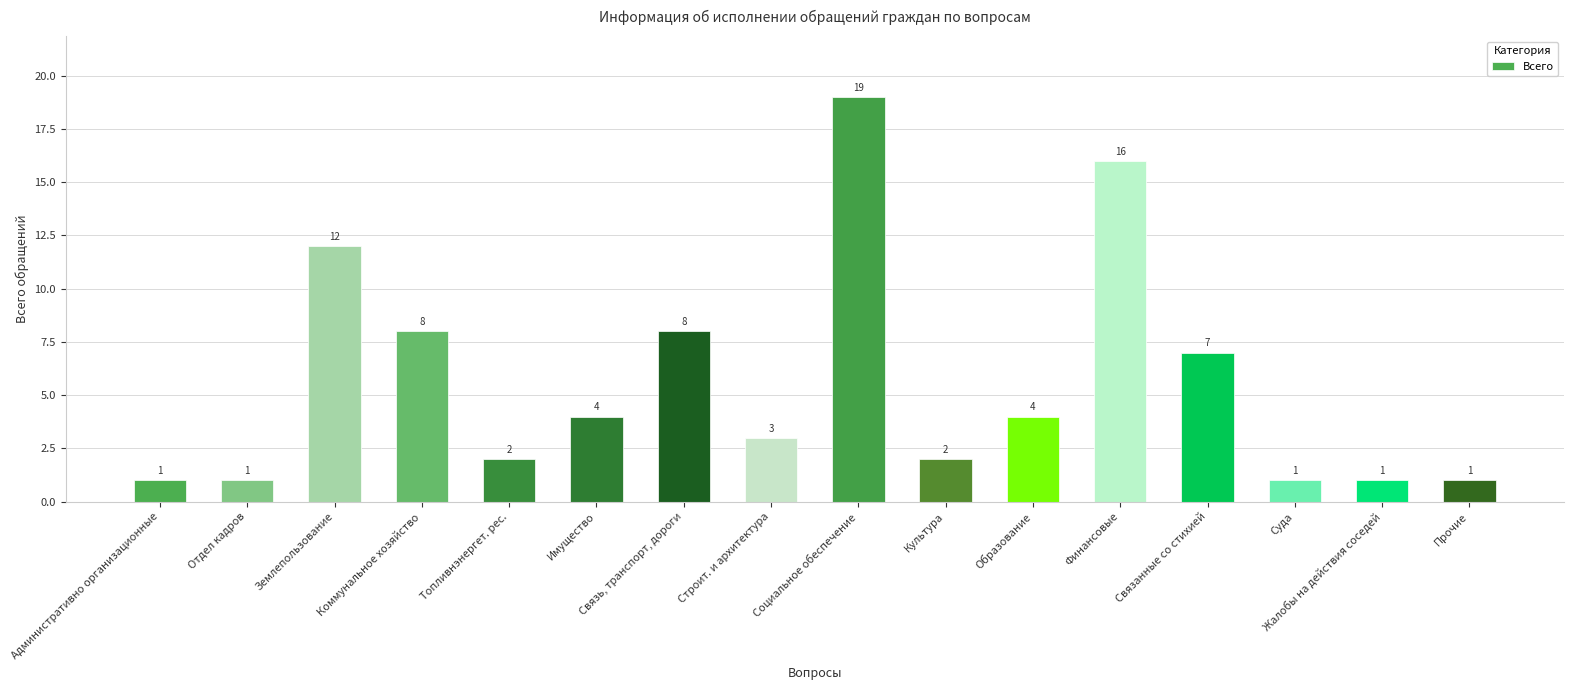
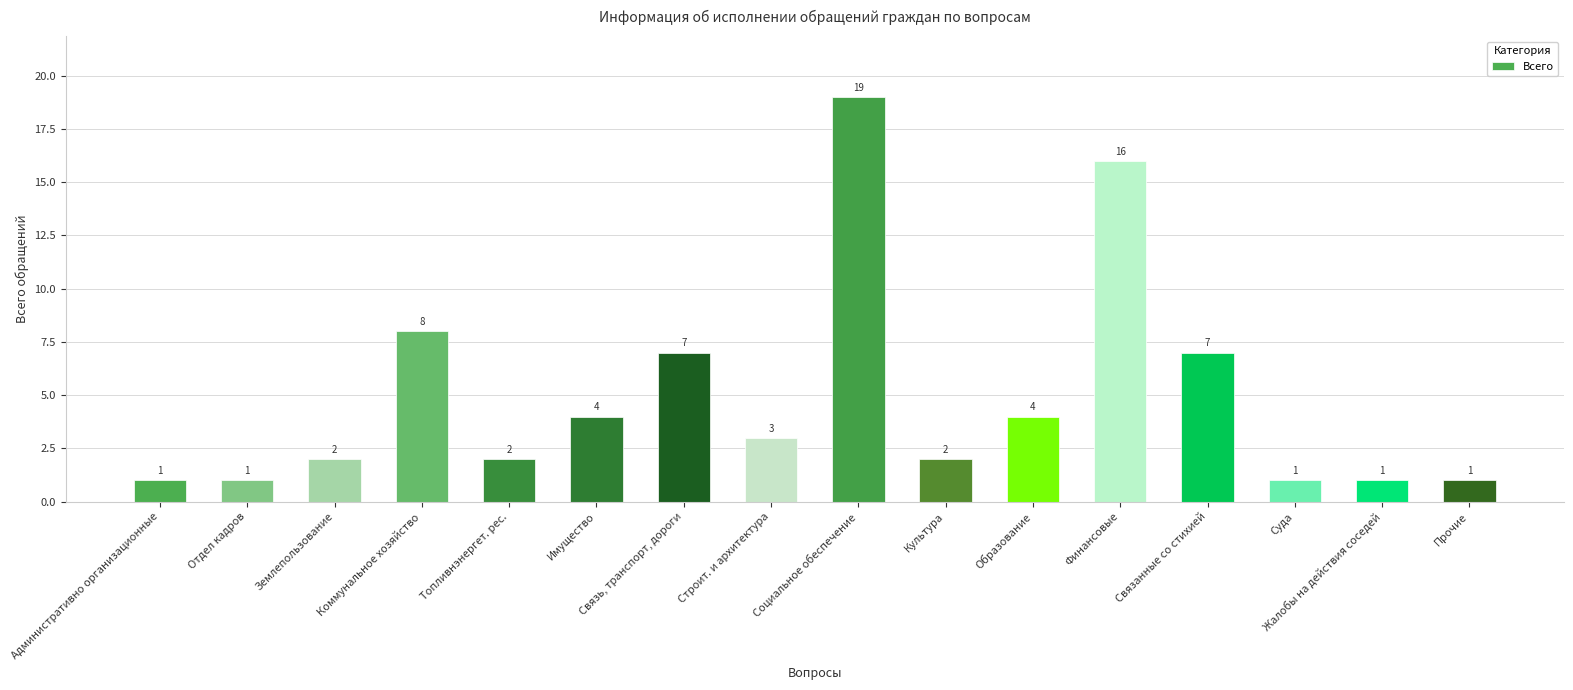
Землепользование: 12 -> 2
Связь, транспорт, дороги: 8 -> 7
